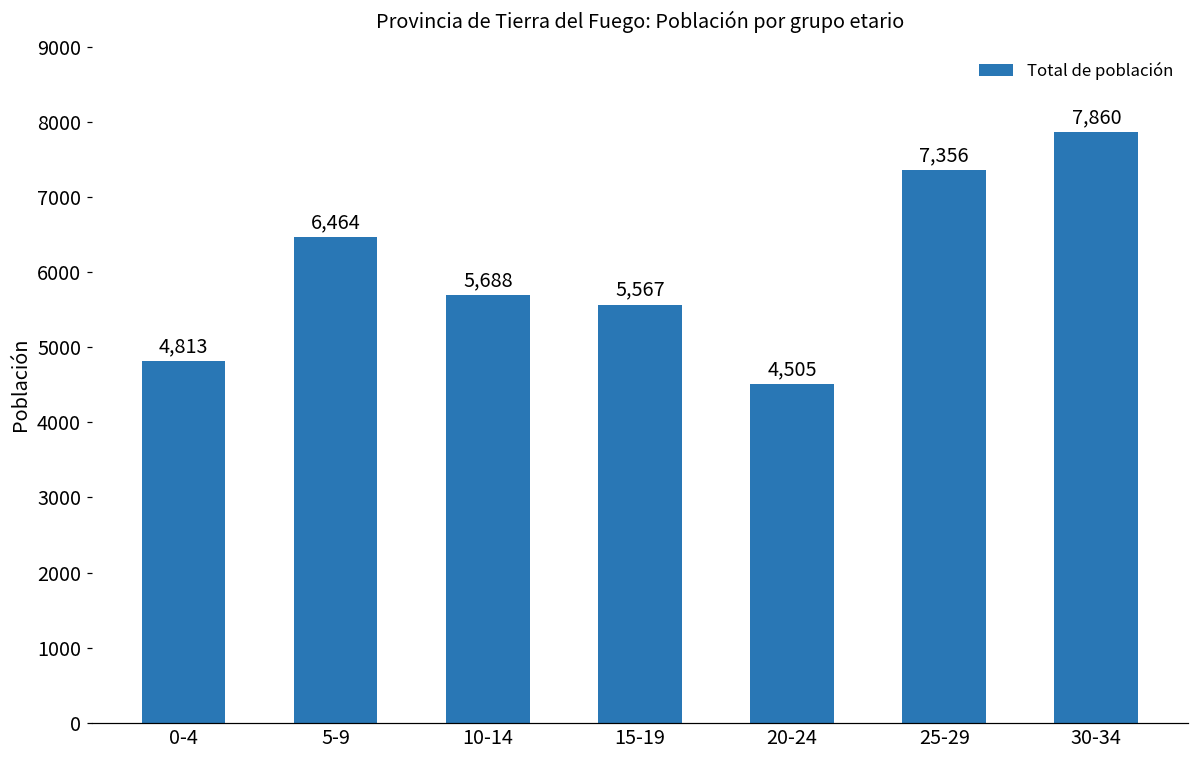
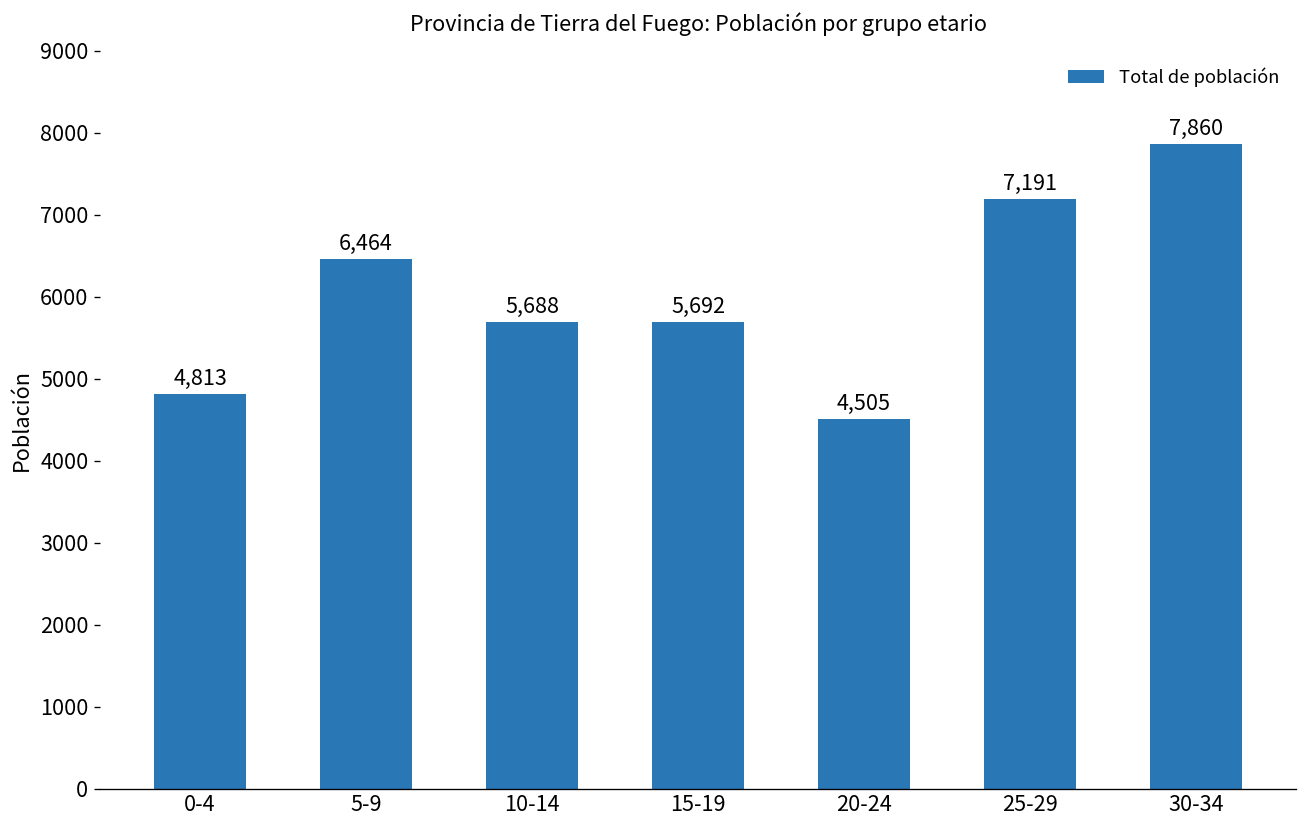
15-19: 5,567 -> 5,692
25-29: 7,356 -> 7,191
